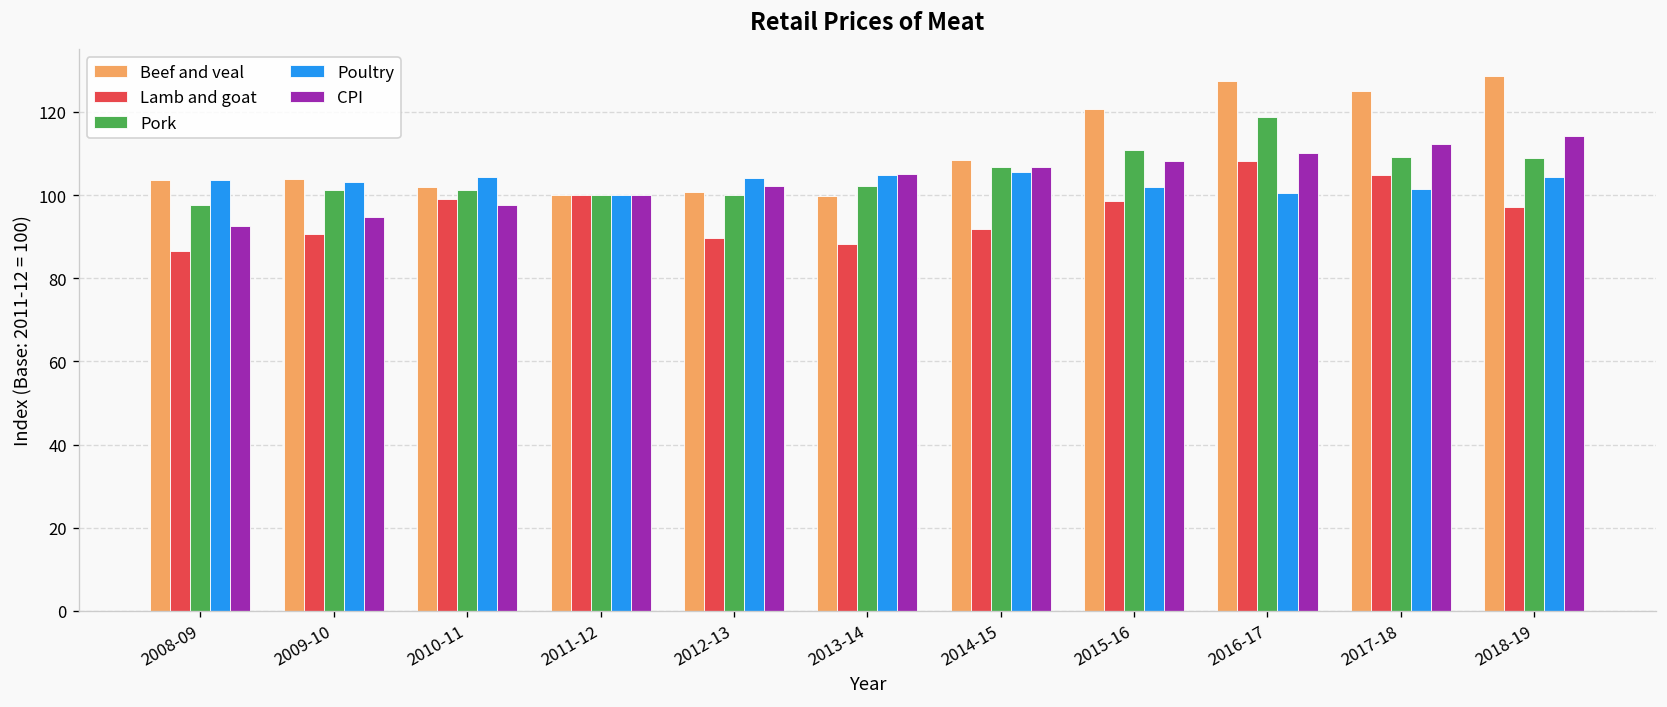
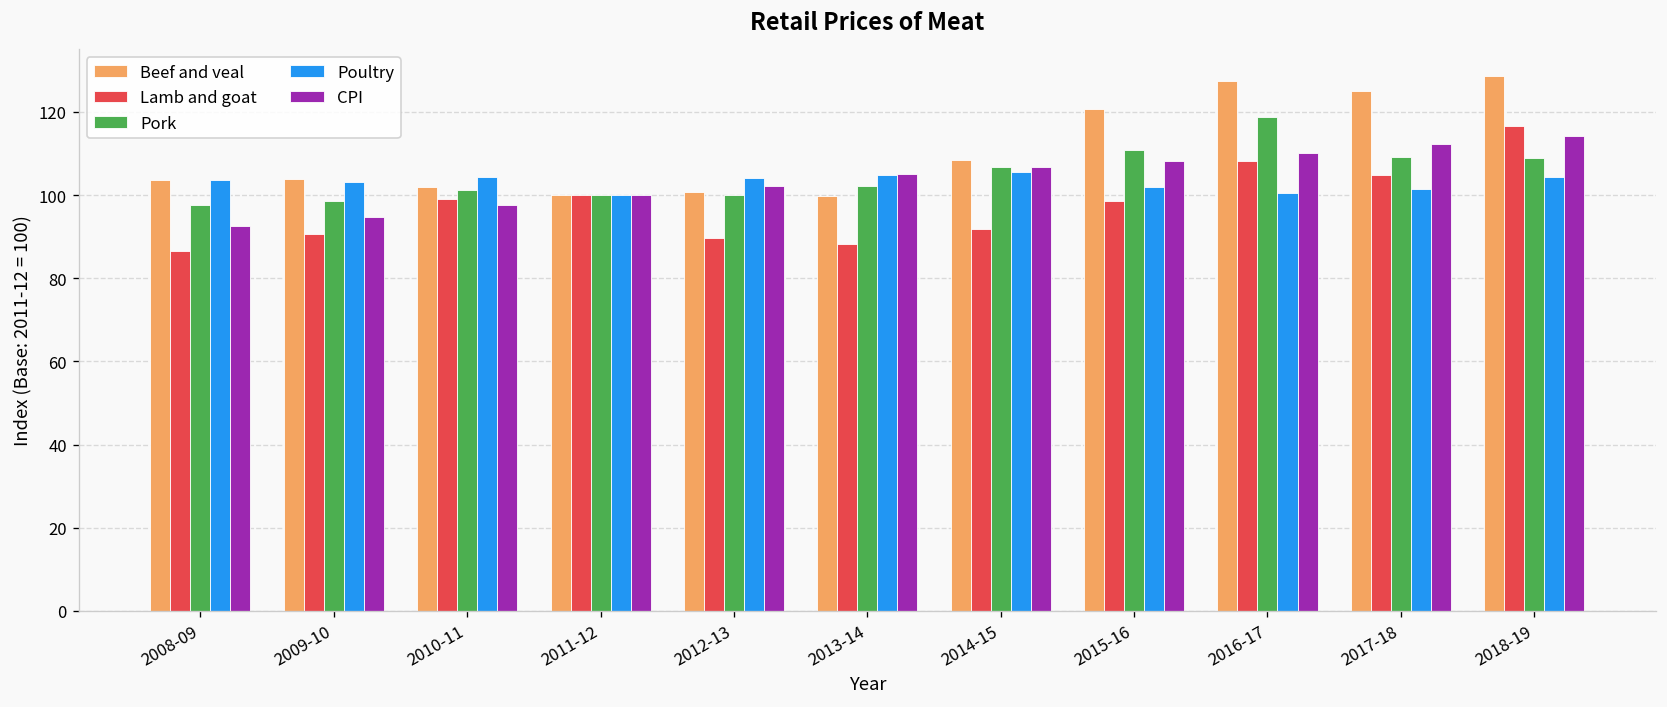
Pork, 2009-10: 101 -> 99
Lamb and goat, 2018-19: 97 -> 117
